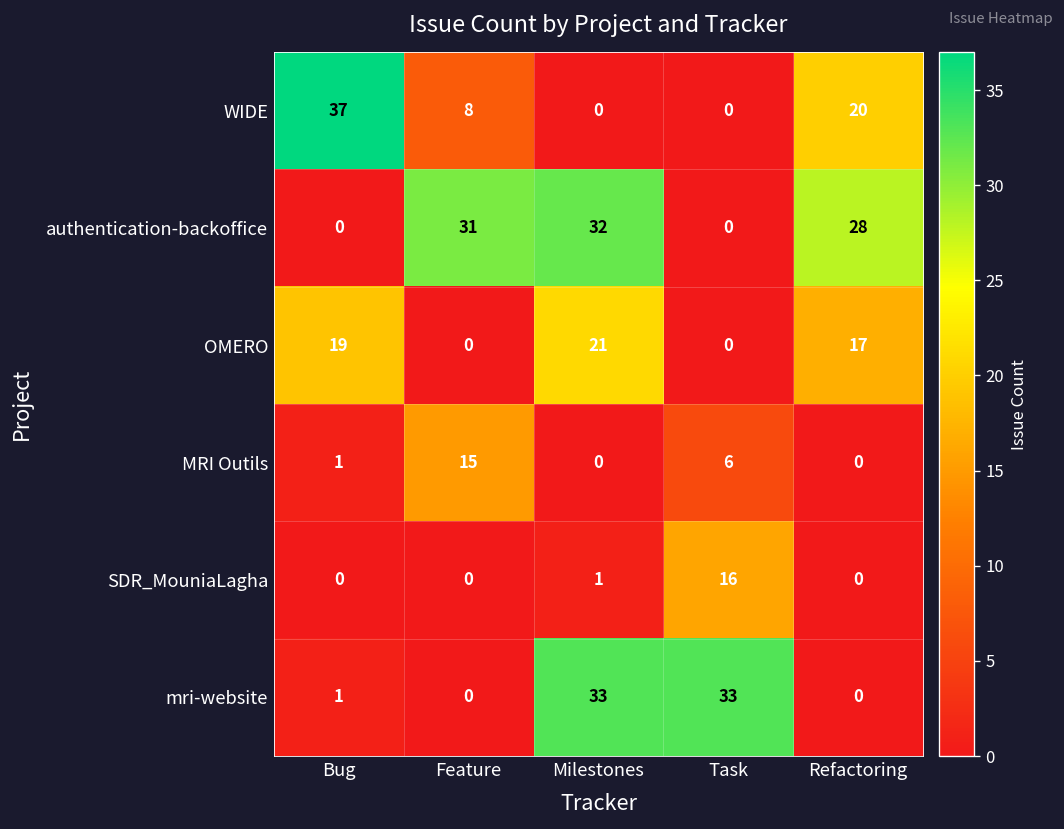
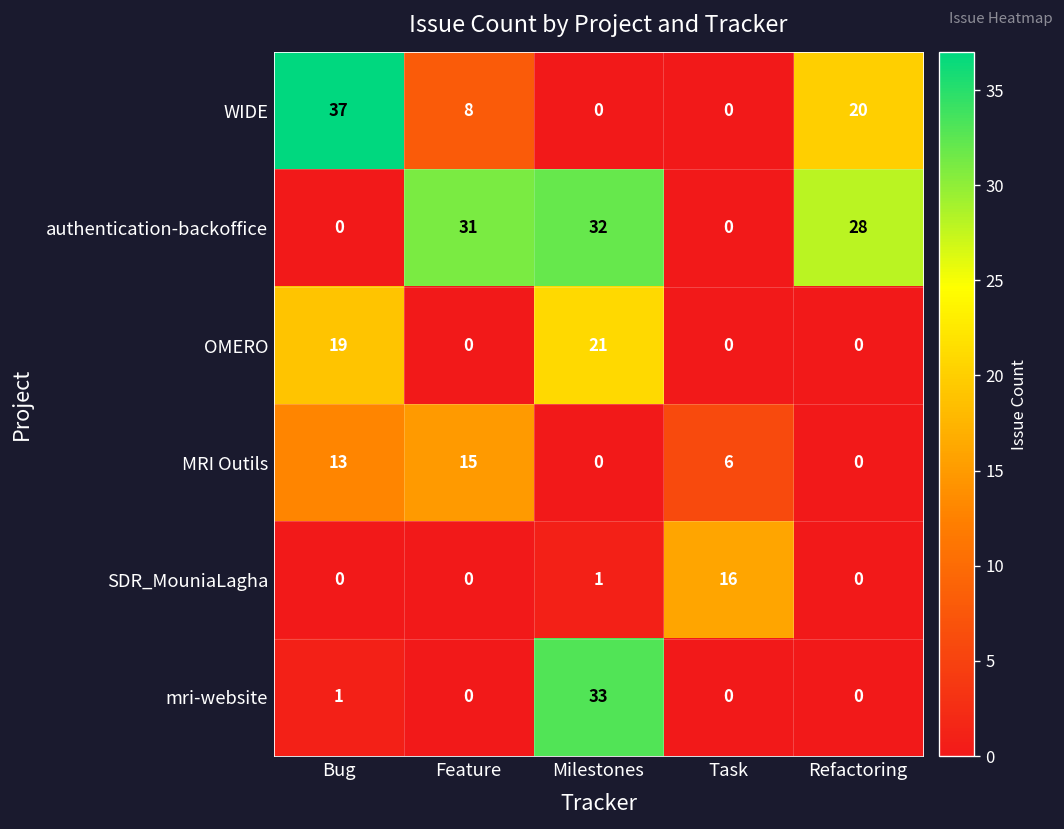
OMERO, Refactoring: 17 -> 0
MRI Outils, Bug: 1 -> 13
mri-website, Task: 33 -> 0
